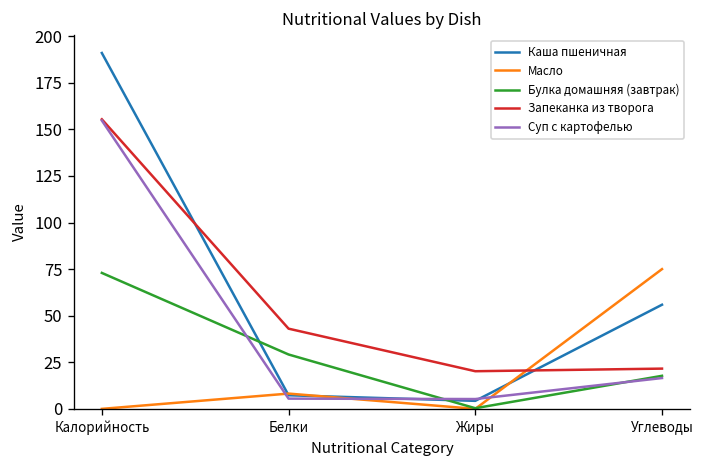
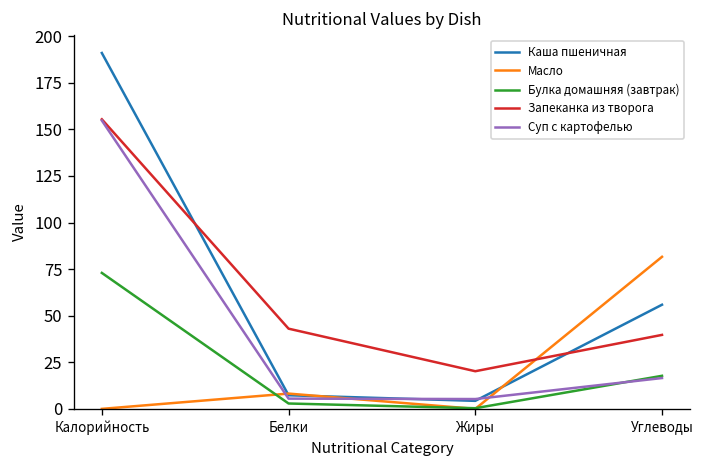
Булка домашняя (завтрак), Белки: 29 -> 3
Масло, Углеводы: 75 -> 82
Запеканка из творога, Углеводы: 22 -> 40
